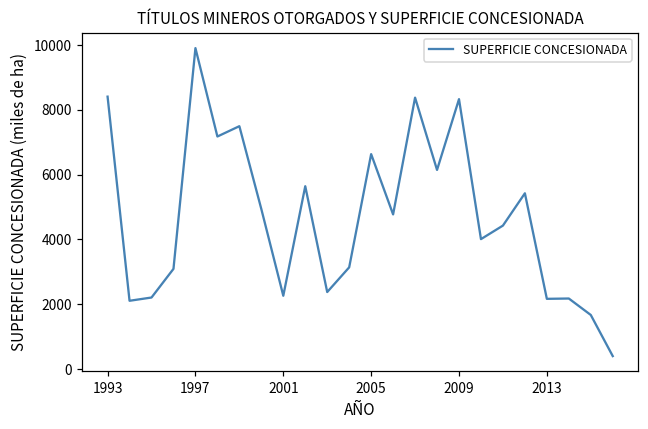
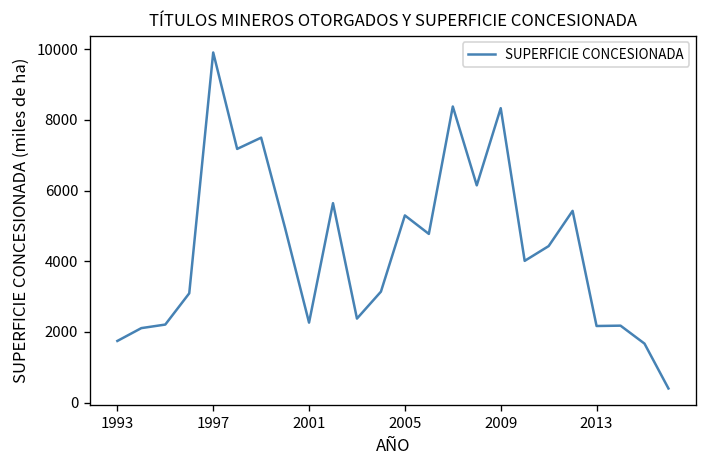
1993: 8400 -> 1700
2005: 6600 -> 5300
